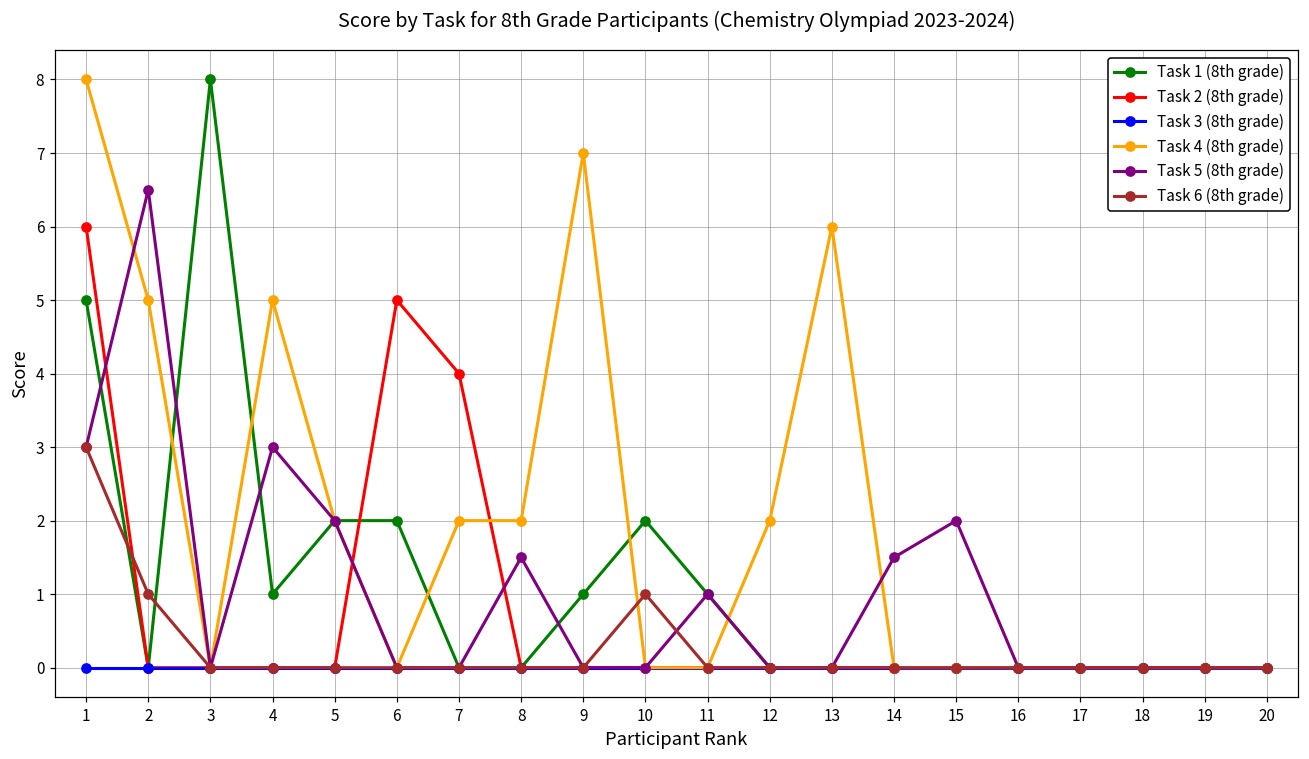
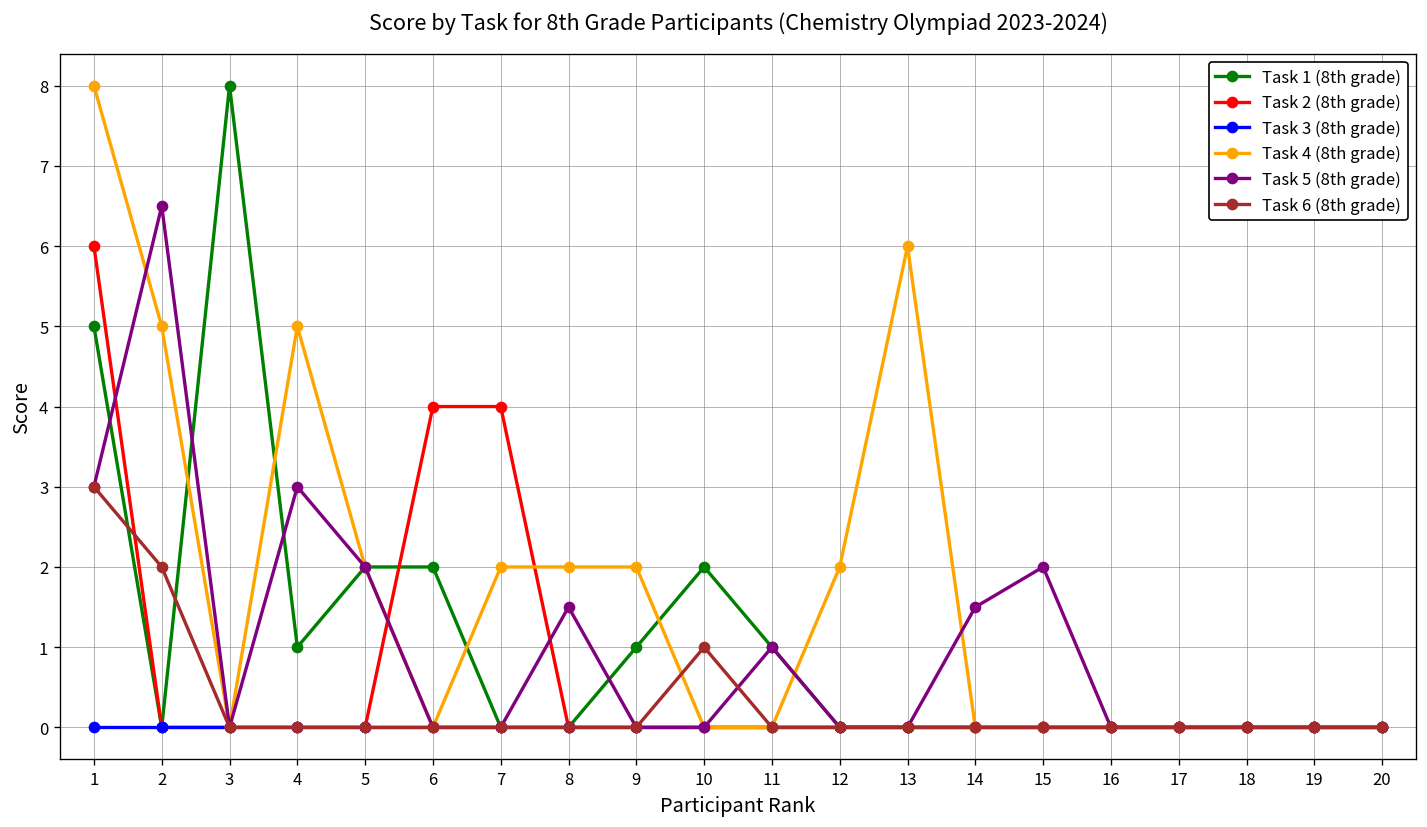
Task 6 (8th grade), 2: 1 -> 2
Task 2 (8th grade), 6: 5 -> 4
Task 4 (8th grade), 9: 7 -> 2
